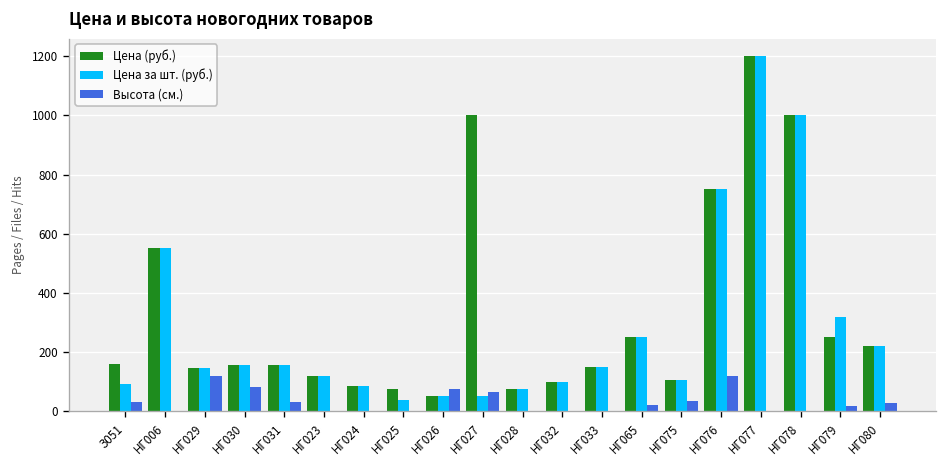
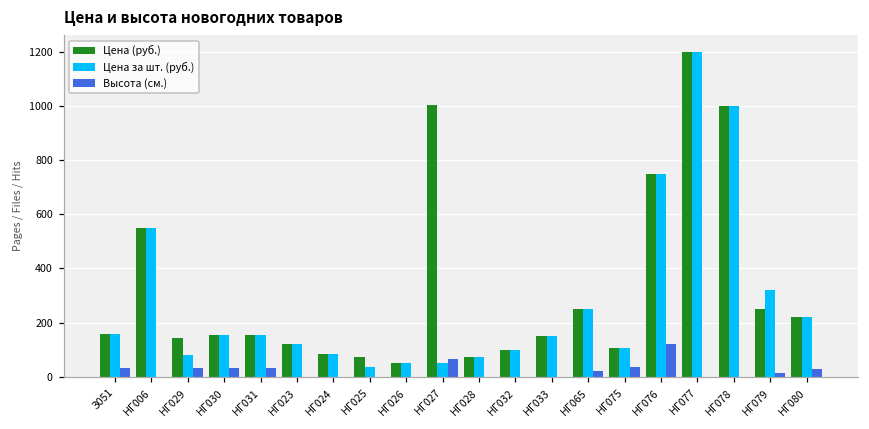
Цена за шт. (руб.), З051: 90 -> 160
Цена за шт. (руб.), НГ029: 150 -> 80
Высота (см.), НГ029: 120 -> 30
Высота (см.), НГ030: 80 -> 30
Высота (см.), НГ026: 70 -> 0
